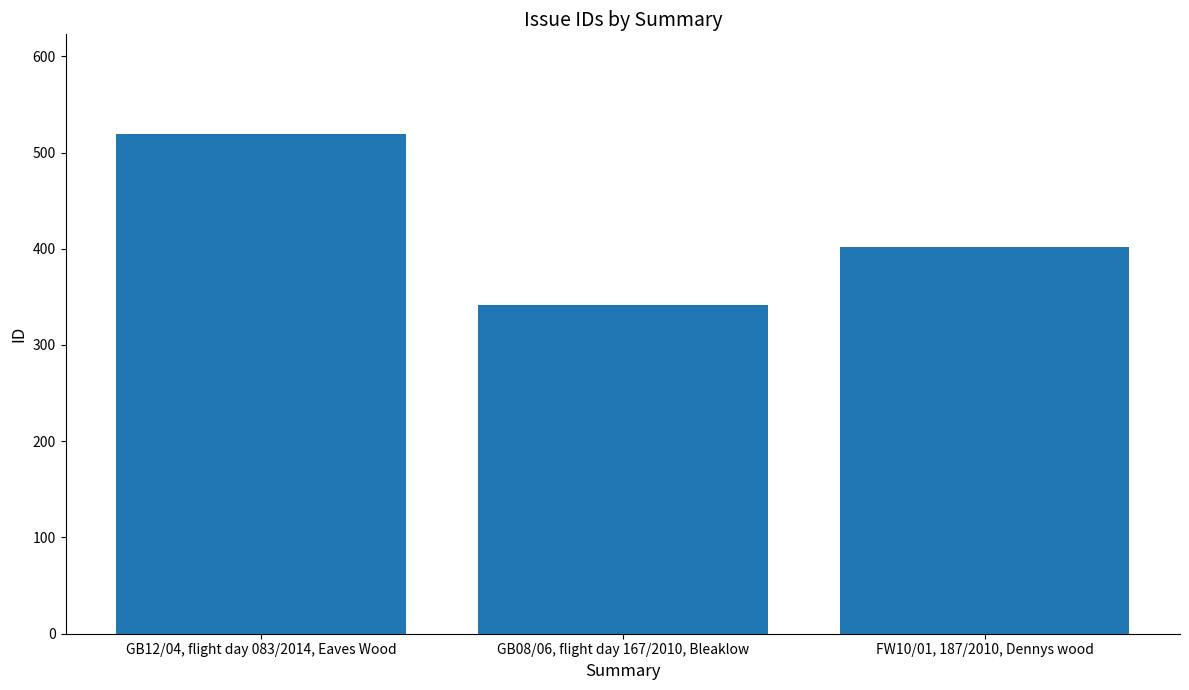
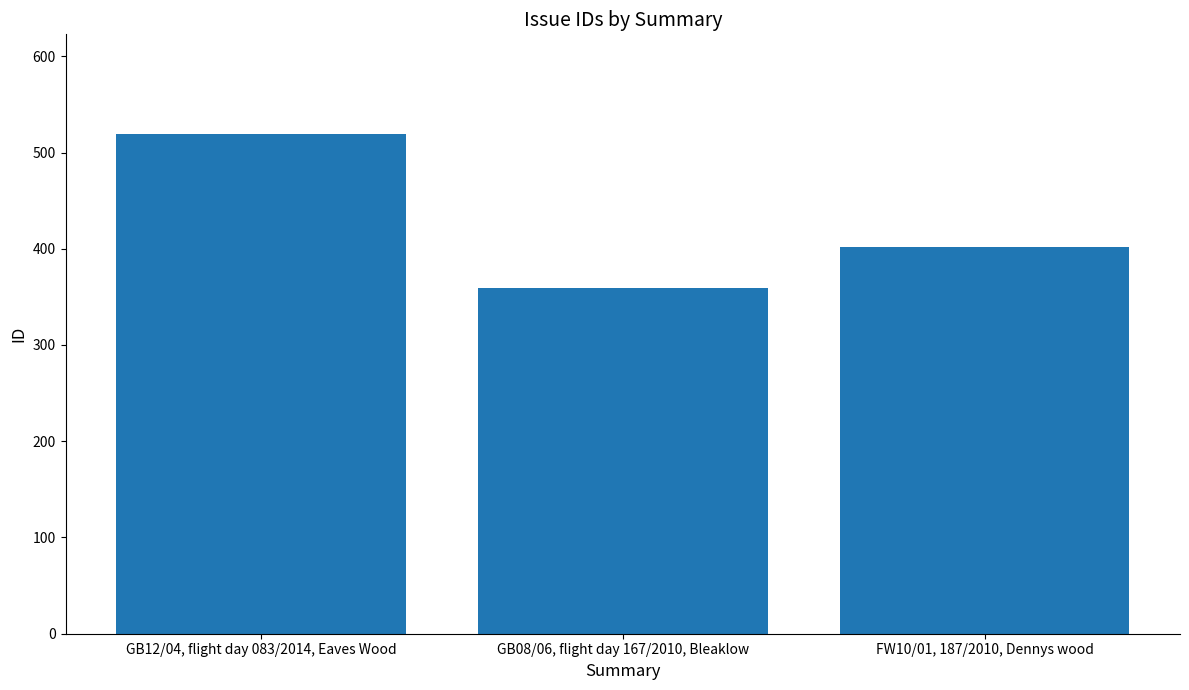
GB08/06, flight day 167/2010, Bleaklow: 340 -> 360
